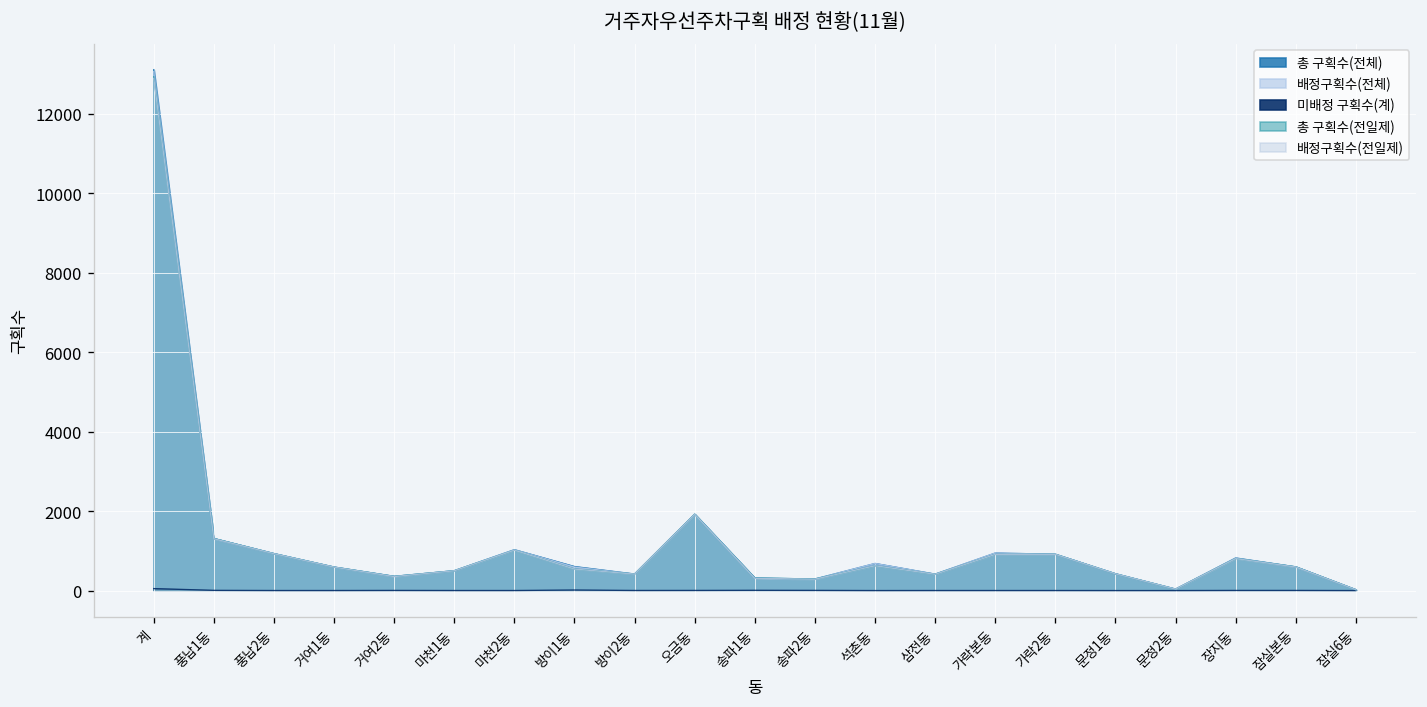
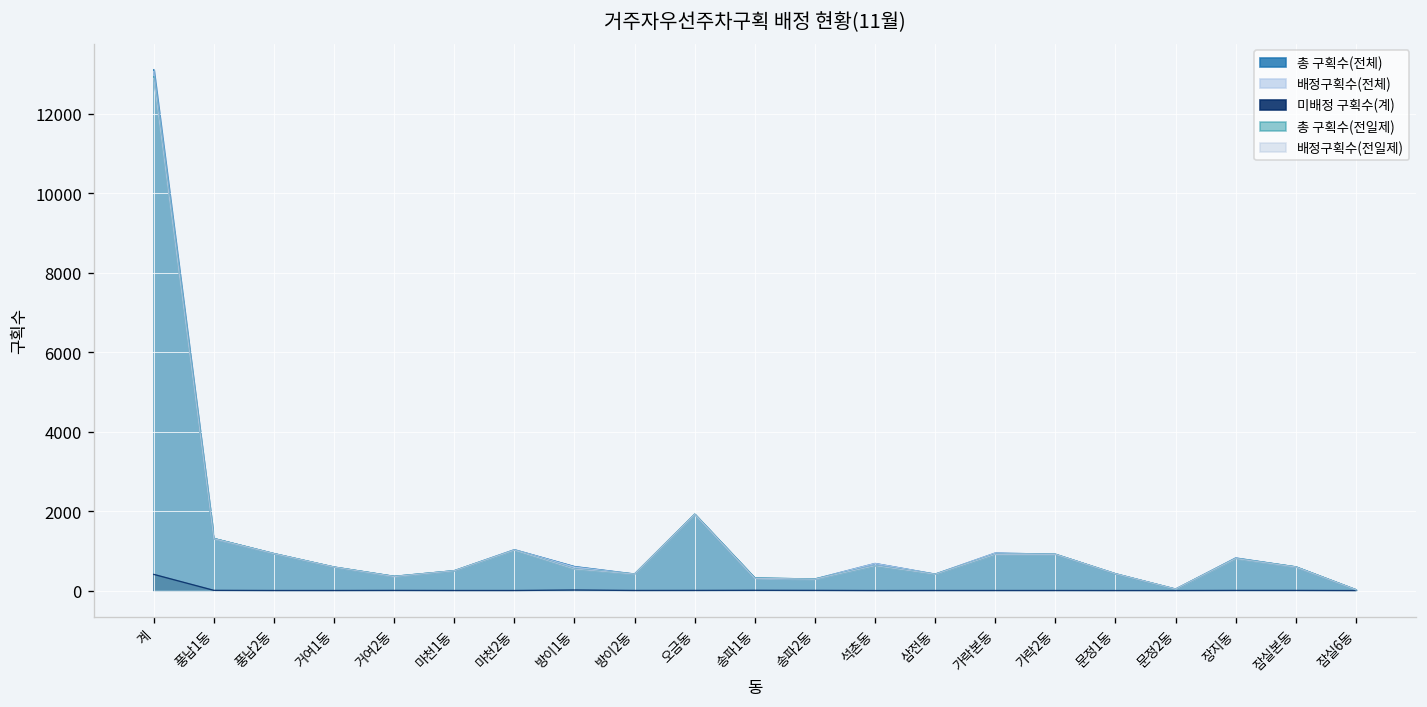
미배정 구획수(계), 계: 0 -> 400
